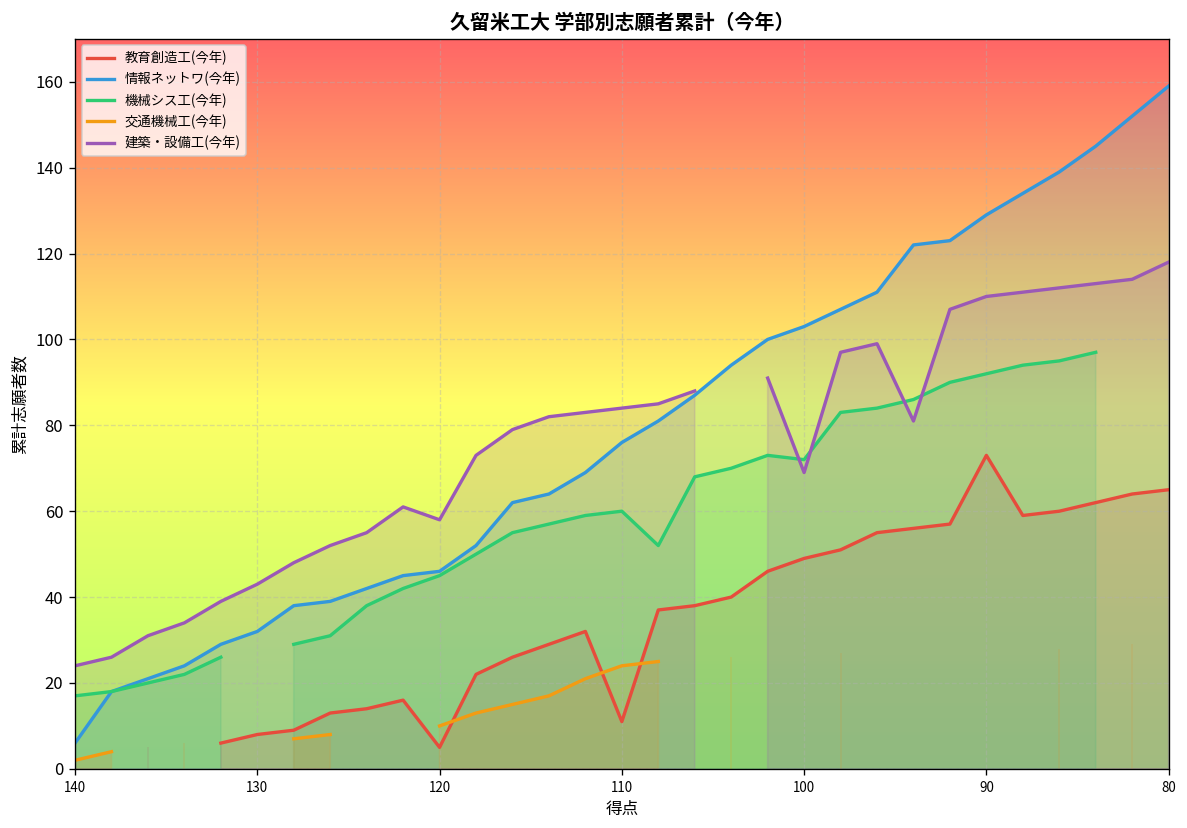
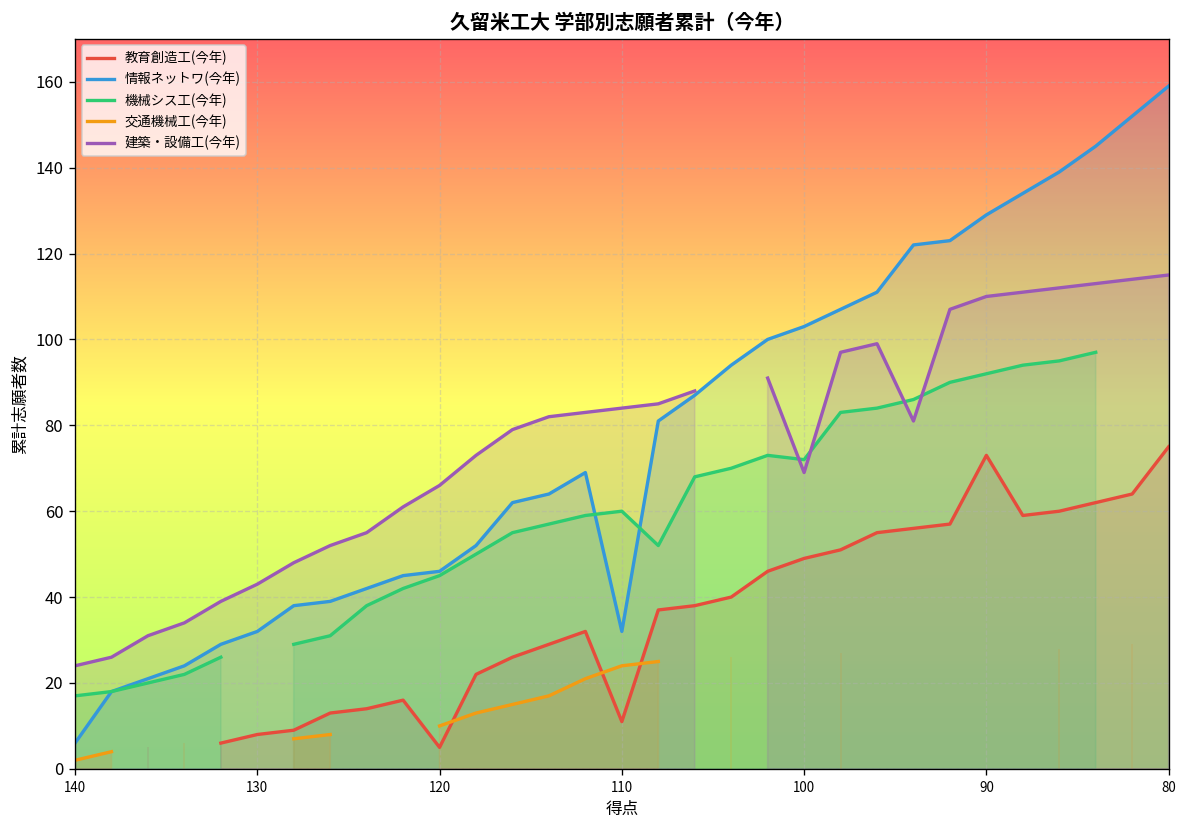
建築・設備工(今年), 120: 58 -> 66
情報ネットワ(今年), 110: 76 -> 32
教育創造工(今年), 80: 65 -> 75
建築・設備工(今年), 80: 118 -> 115
